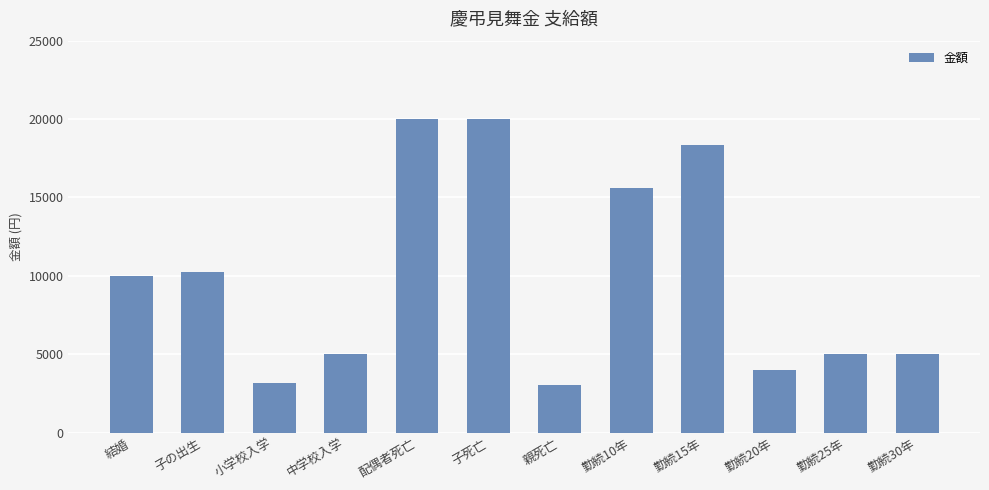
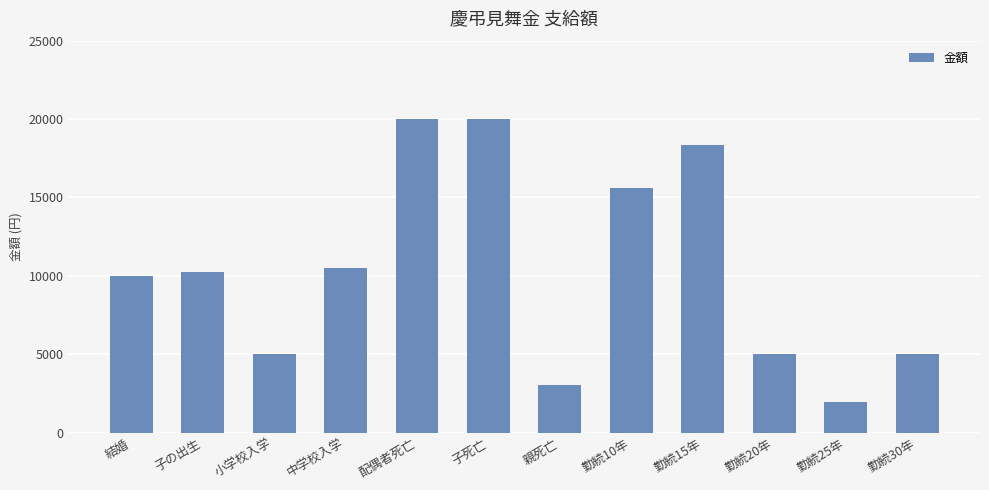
小学校入学: 3100 -> 5000
中学校入学: 5000 -> 10500
勤続20年: 4000 -> 5000
勤続25年: 5000 -> 1900
